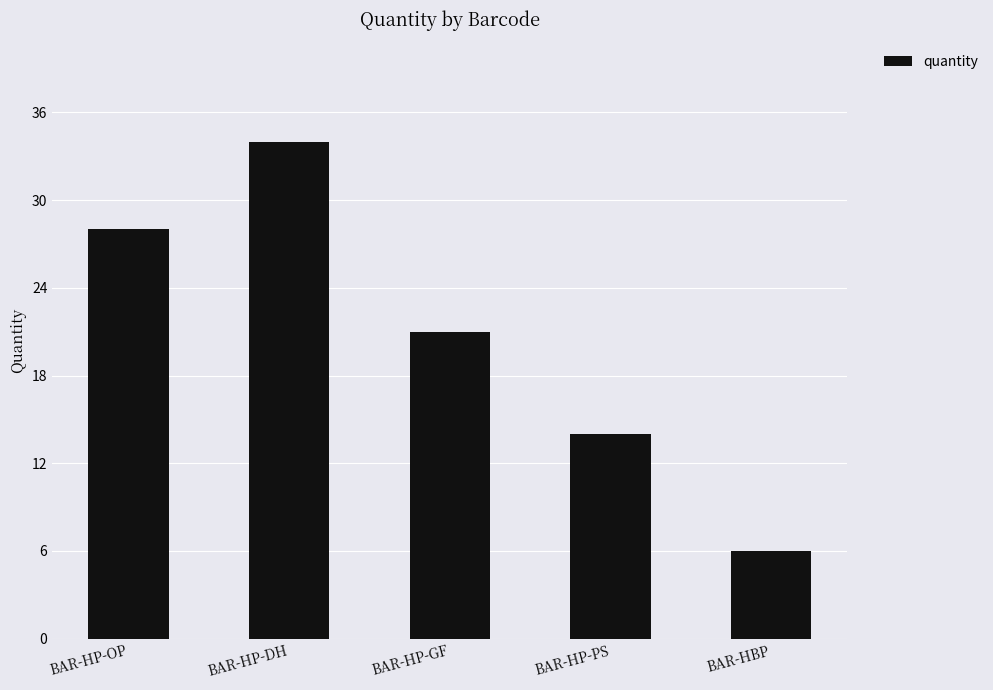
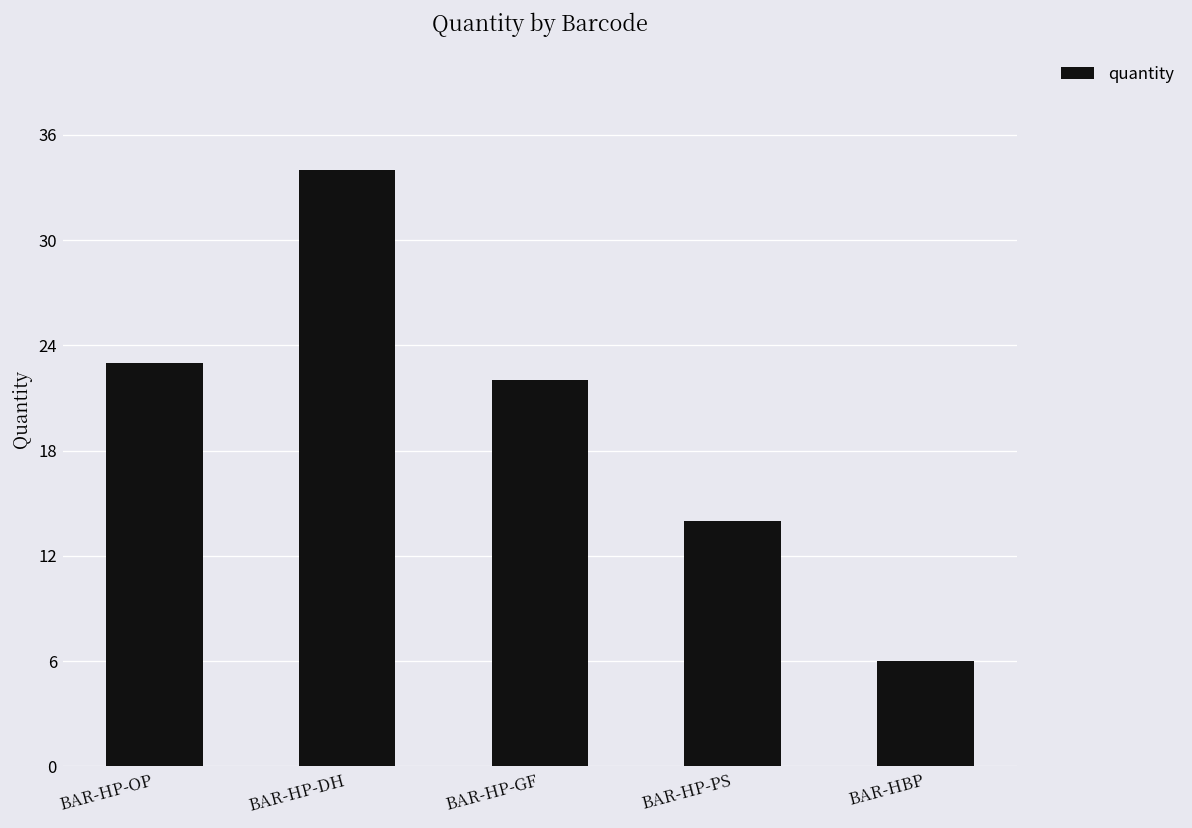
BAR-HP-OP: 28 -> 23
BAR-HP-GF: 21 -> 22
